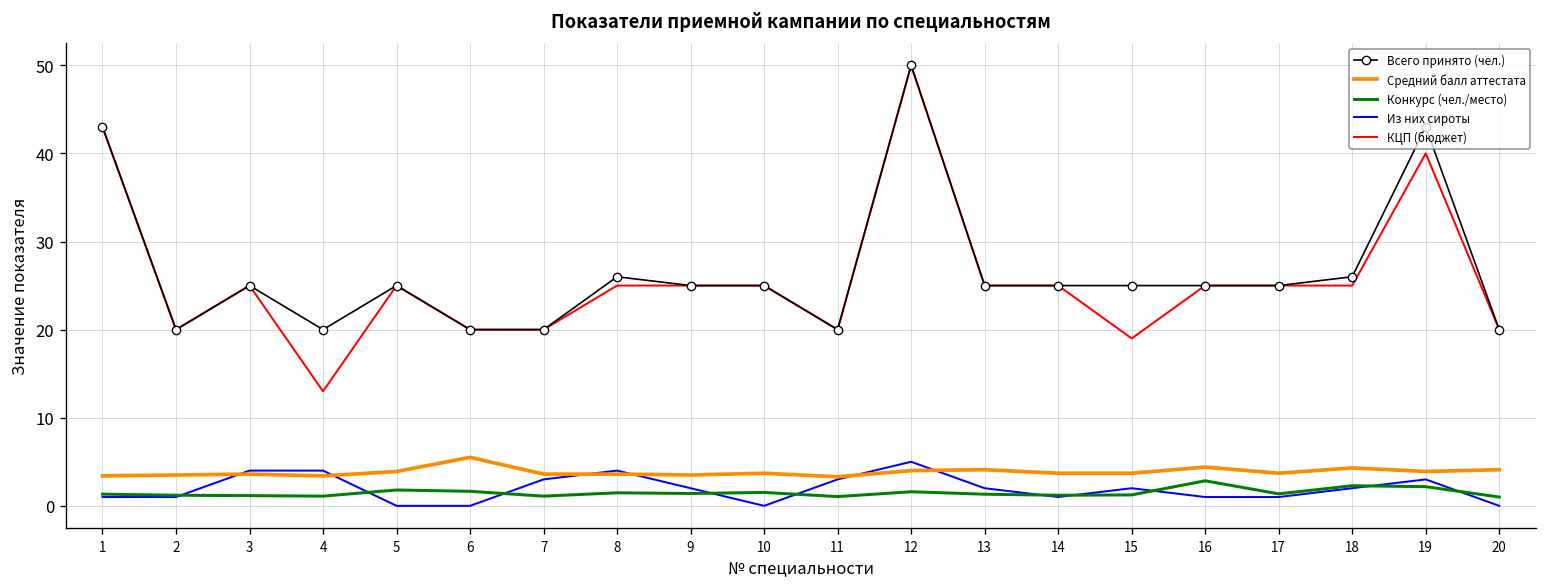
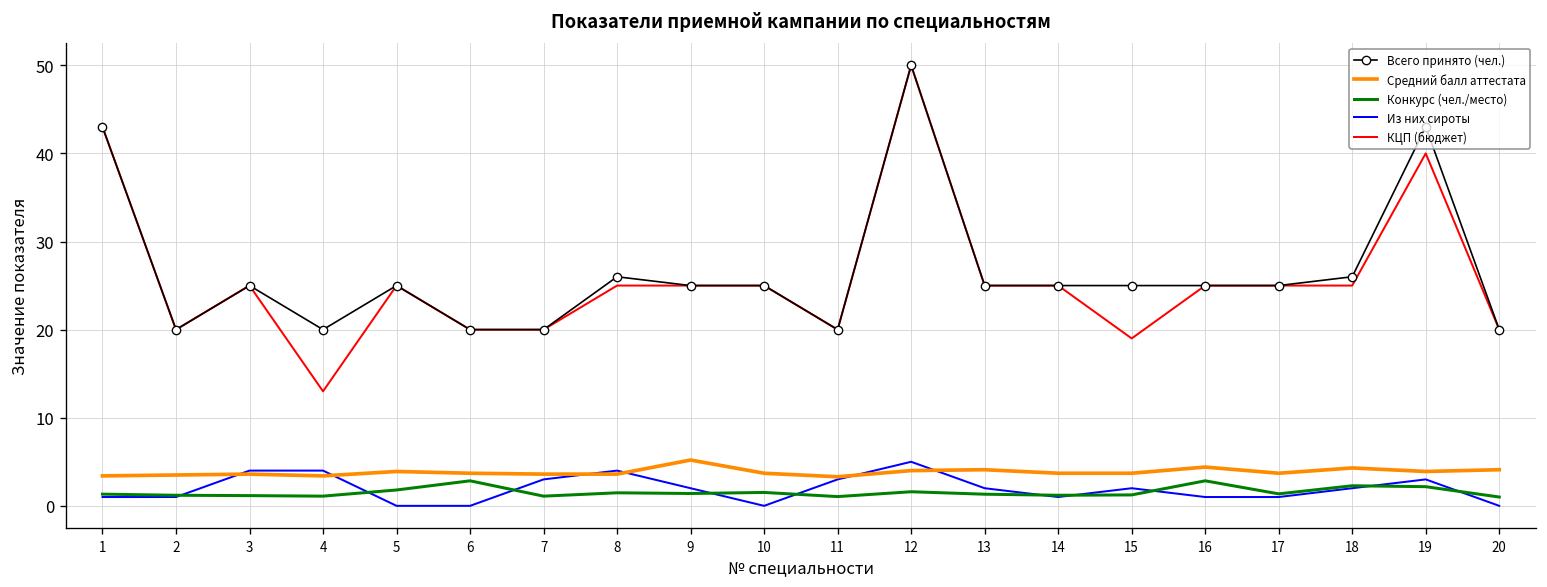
Средний балл аттестата, 6: 6 -> 4
Конкурс (чел./место), 6: 2 -> 3
Средний балл аттестата, 9: 4 -> 5
